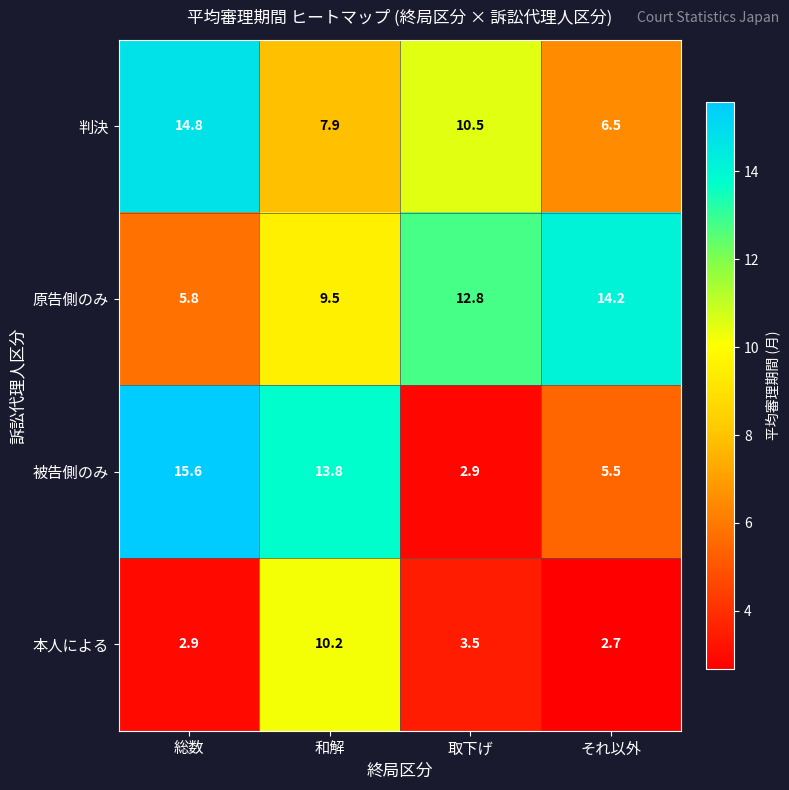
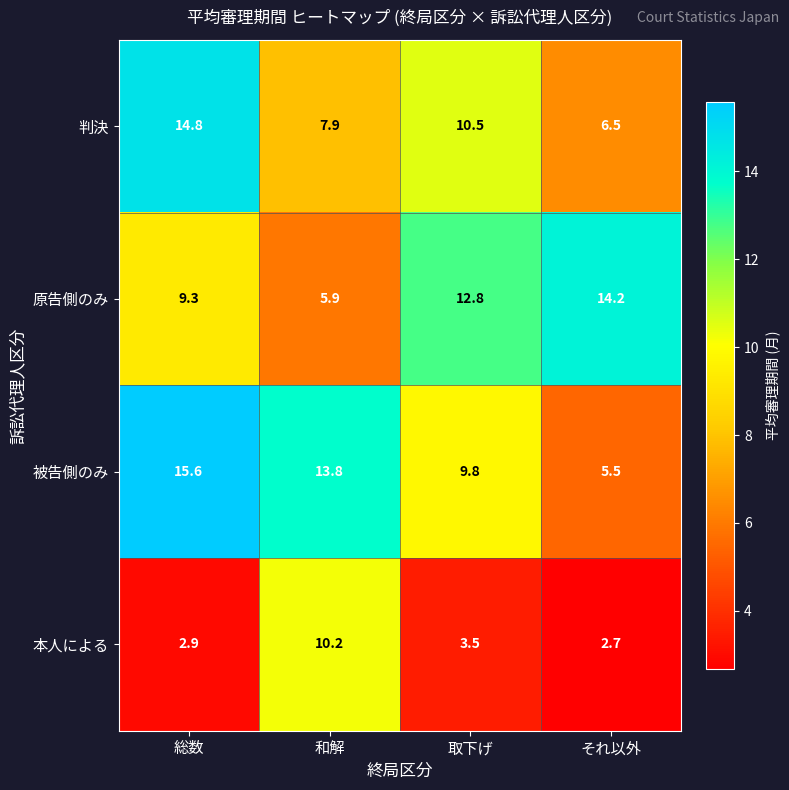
原告側のみ, 総数: 5.8 -> 9.3
原告側のみ, 和解: 9.5 -> 5.9
被告側のみ, 取下げ: 2.9 -> 9.8
